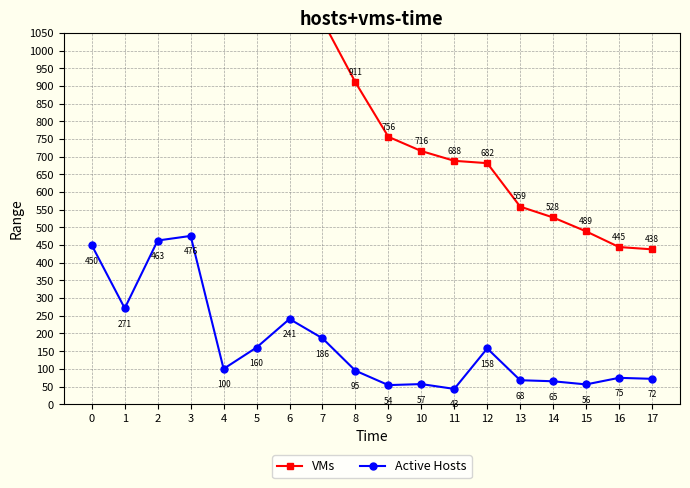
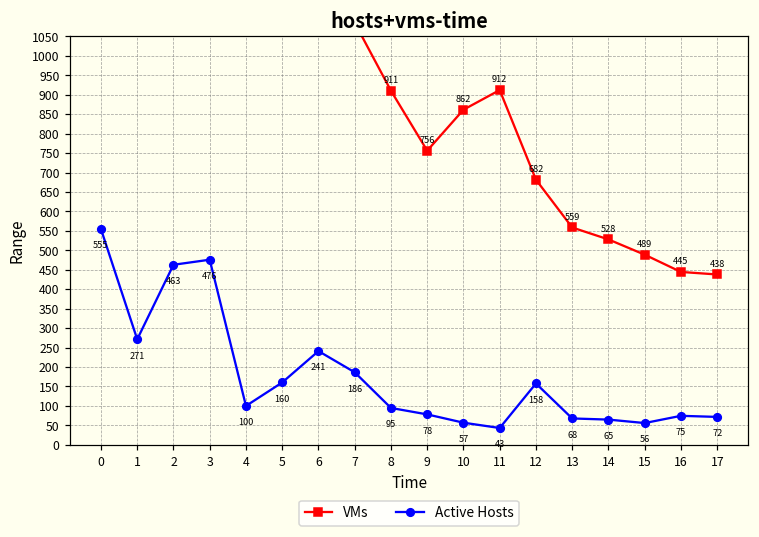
Active Hosts, 0: 450 -> 555
Active Hosts, 9: 54 -> 78
VMs, 10: 716 -> 862
VMs, 11: 688 -> 912
